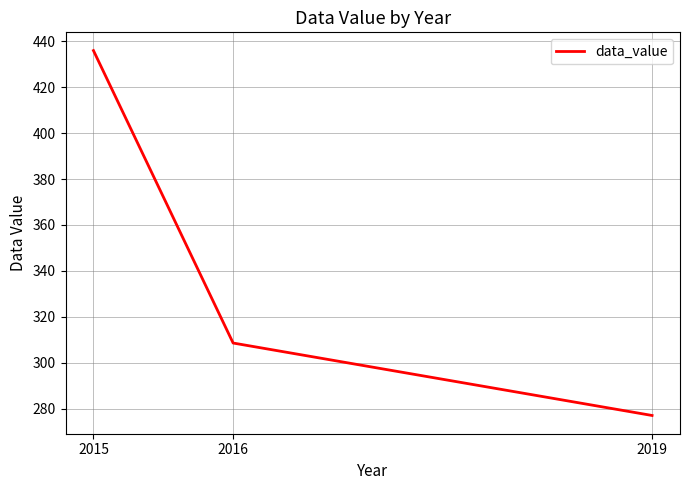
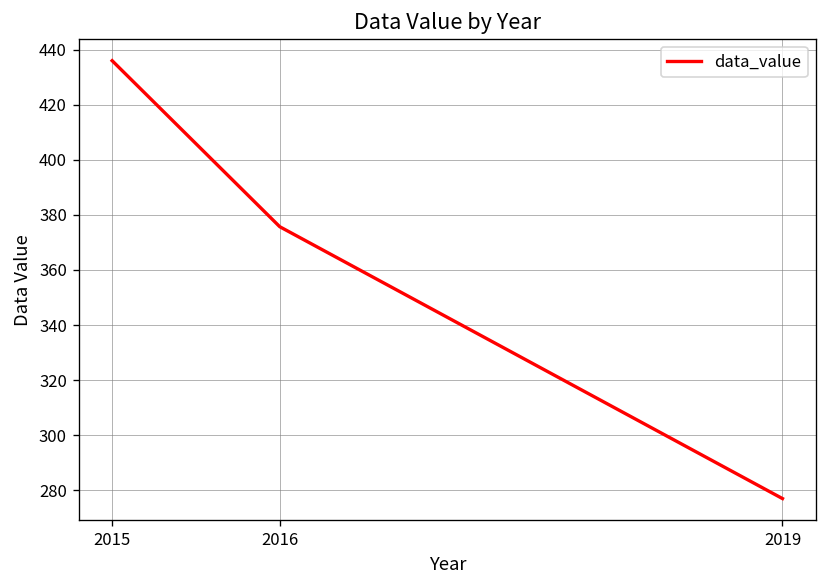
2016: 309 -> 376
